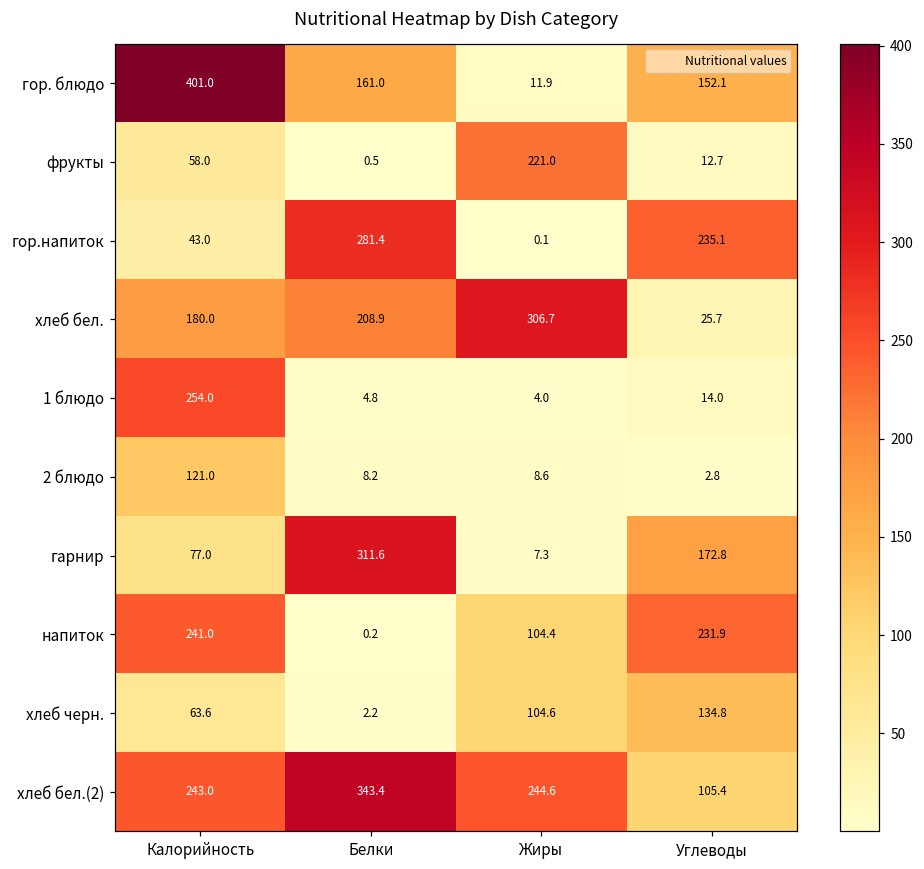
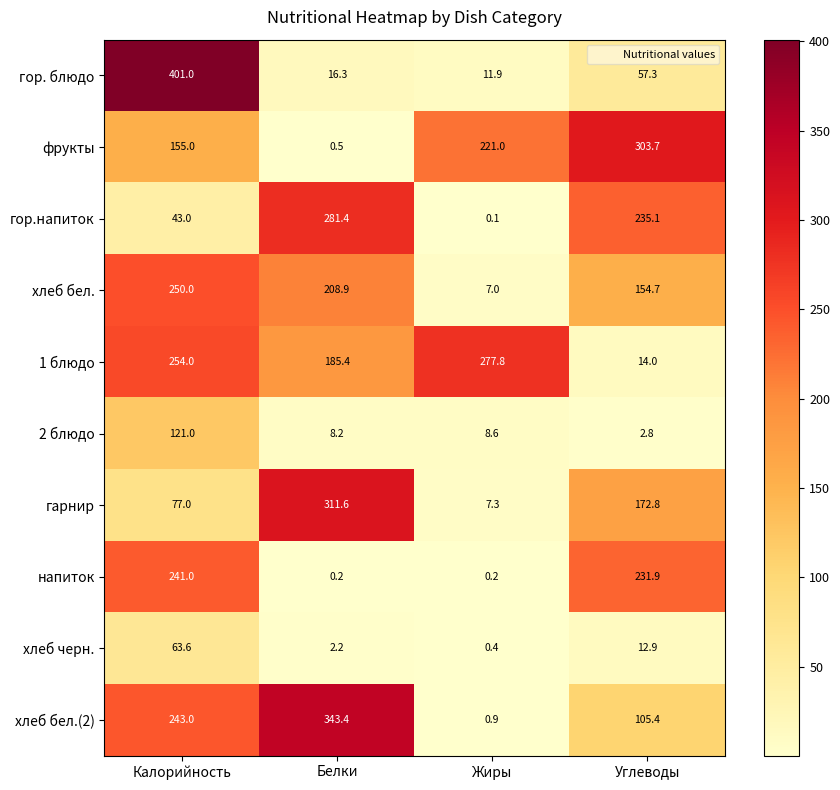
гор. блюдо, Белки: 161.0 -> 16.3
гор. блюдо, Углеводы: 152.1 -> 57.3
фрукты, Калорийность: 58.0 -> 155.0
фрукты, Углеводы: 12.7 -> 303.7
хлеб бел., Калорийность: 180.0 -> 250.0
хлеб бел., Жиры: 306.7 -> 7.0
хлеб бел., Углеводы: 25.7 -> 154.7
1 блюдо, Белки: 4.8 -> 185.4
1 блюдо, Жиры: 4.0 -> 277.8
напиток, Жиры: 104.4 -> 0.2
хлеб черн., Жиры: 104.6 -> 0.4
хлеб черн., Углеводы: 134.8 -> 12.9
хлеб бел.(2), Жиры: 244.6 -> 0.9
